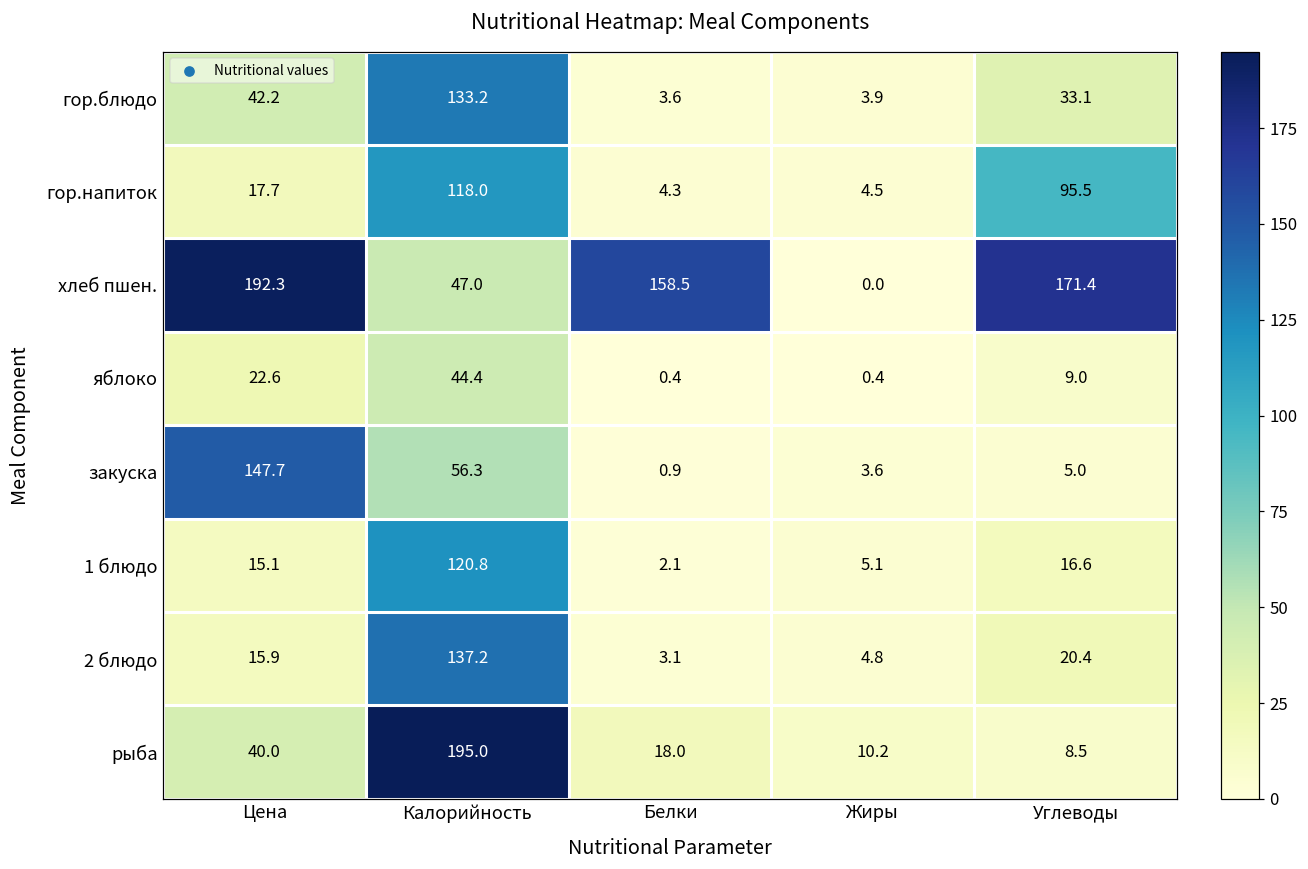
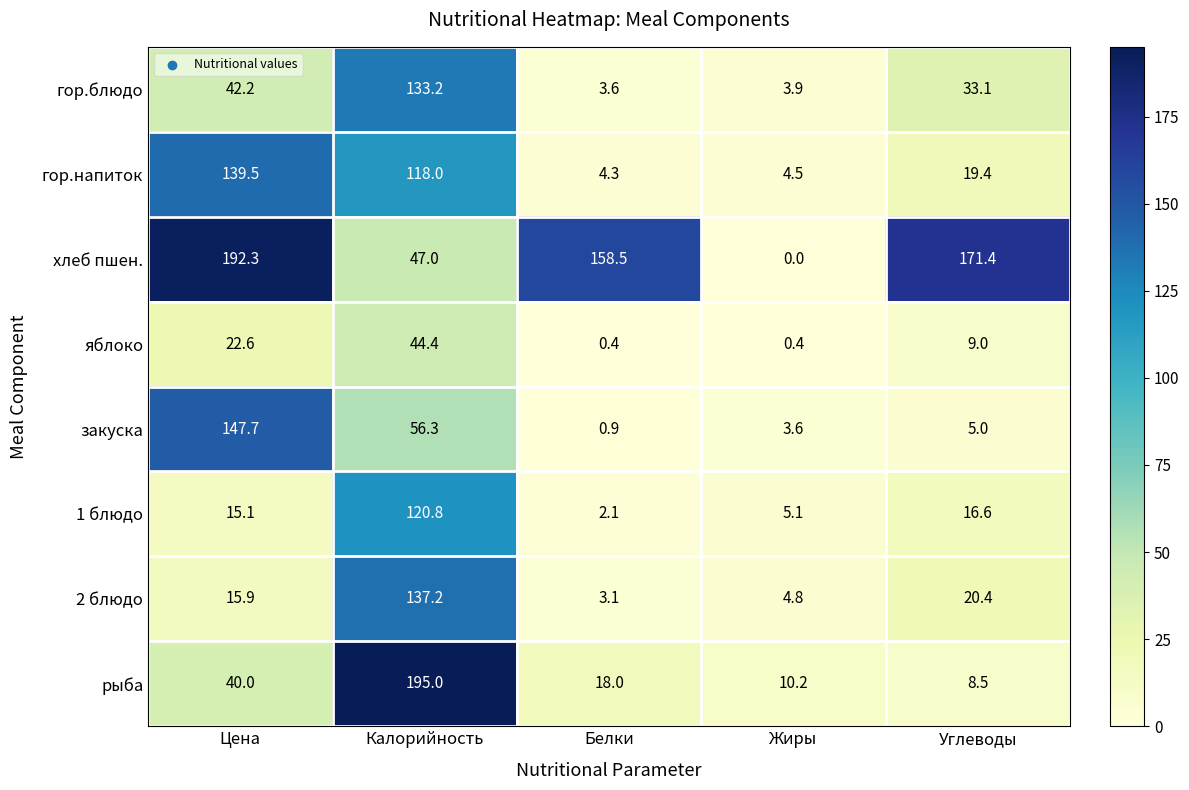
гор.напиток, Цена: 17.7 -> 139.5
гор.напиток, Углеводы: 95.5 -> 19.4
